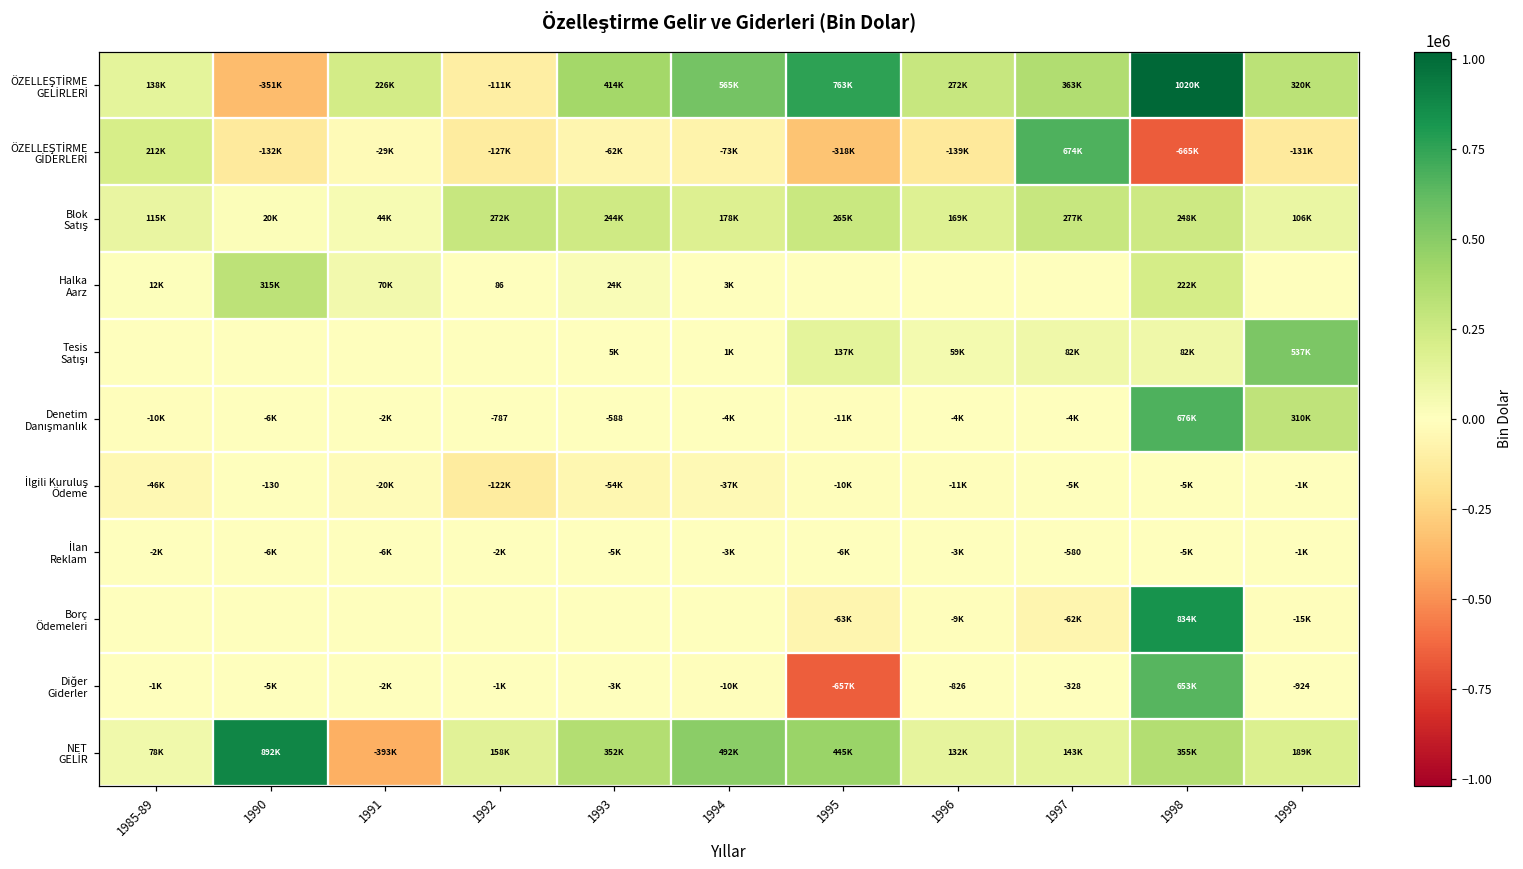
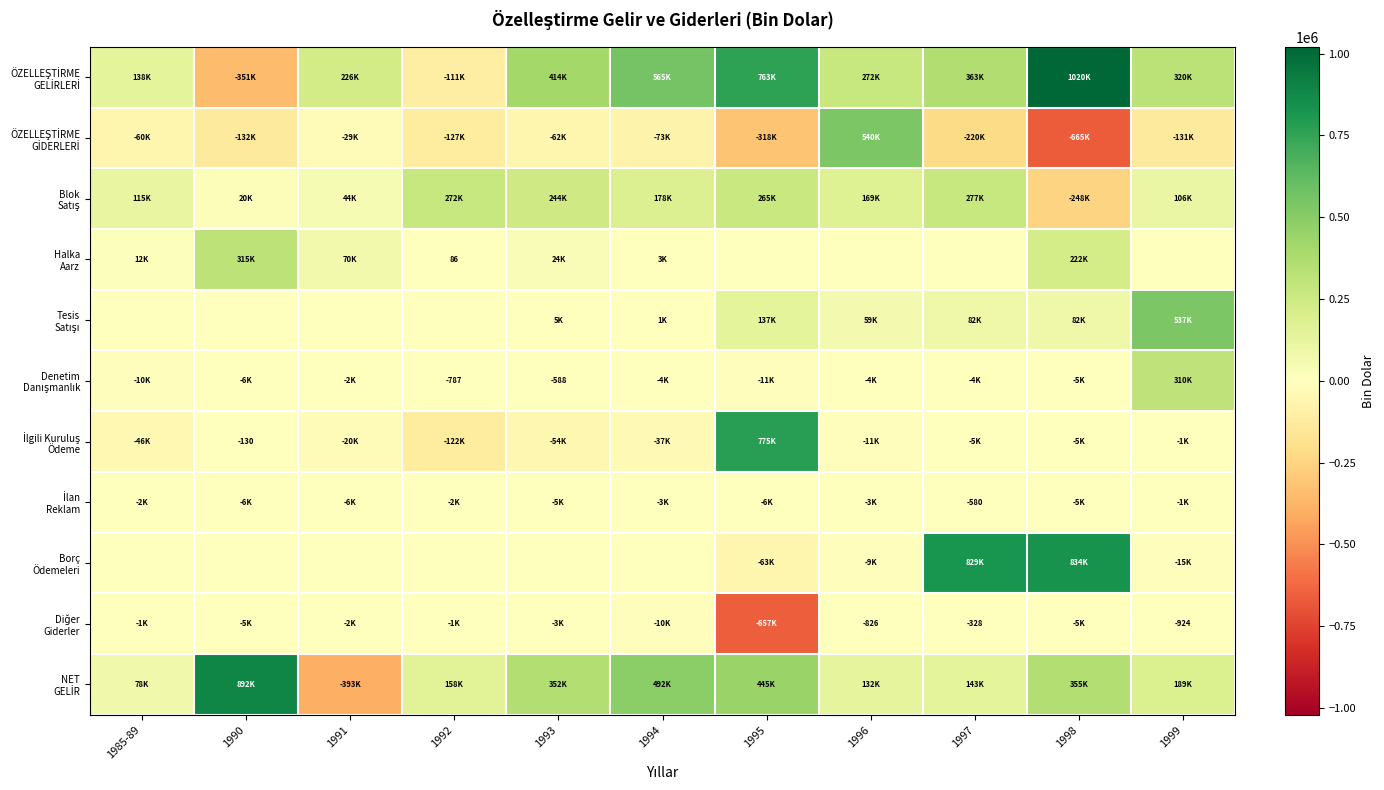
ÖZELLEŞTİRME GİDERLERİ, 1985-89: 212K -> -60K
ÖZELLEŞTİRME GİDERLERİ, 1996: -139K -> 540K
ÖZELLEŞTİRME GİDERLERİ, 1997: 674K -> -220K
Blok Satış, 1998: 248K -> -248K
Denetim Danışmanlık, 1998: 676K -> -5K
İlgili Kuruluş Ödeme, 1995: -10K -> 775K
Borç Ödemeleri, 1997: -62K -> 829K
Diğer Giderler, 1998: 653K -> -5K
